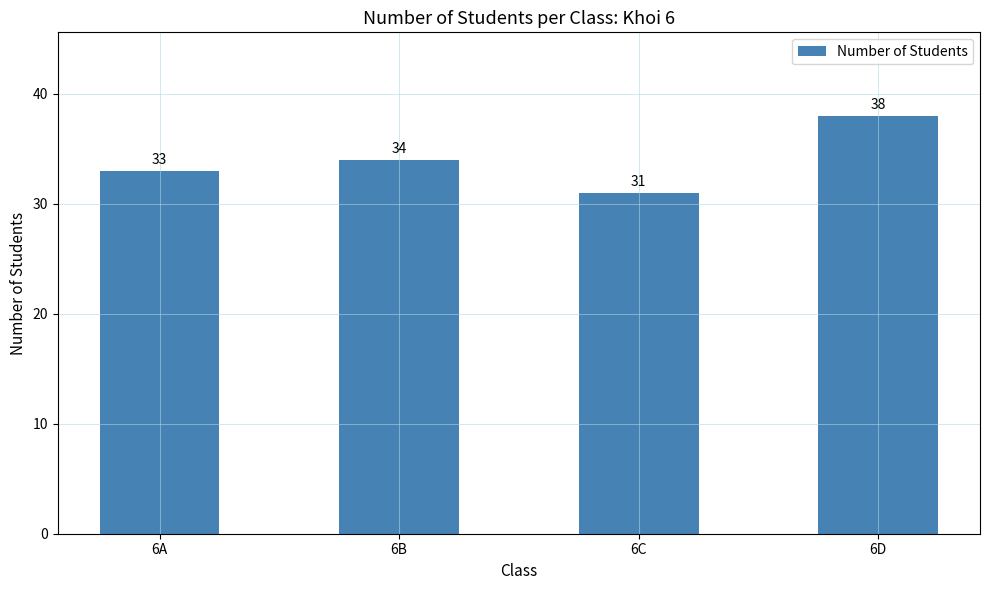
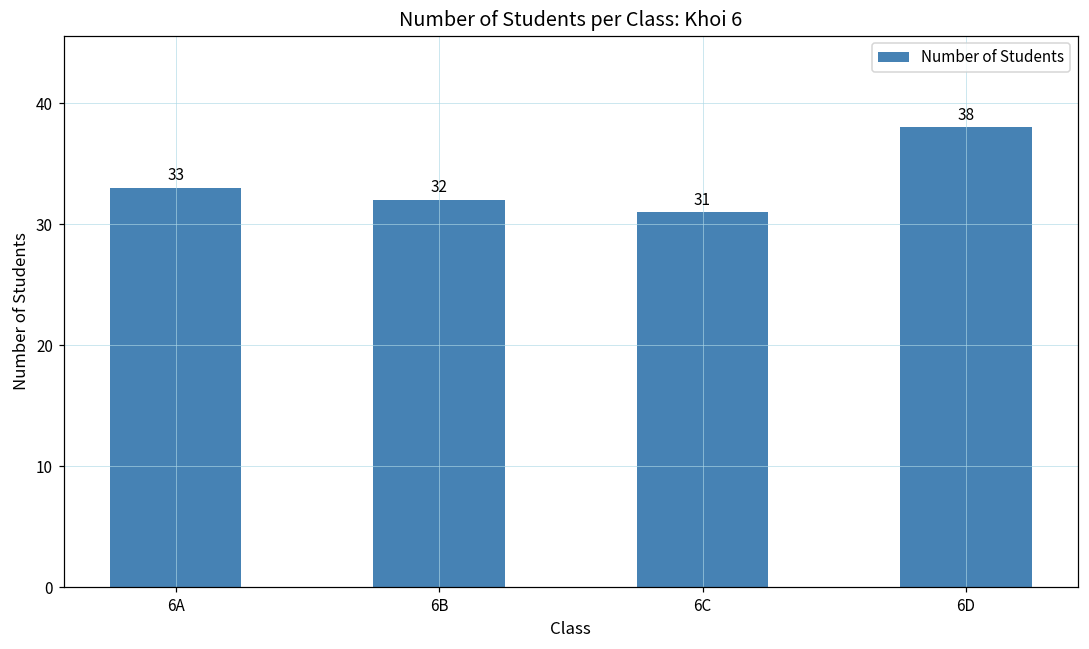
6B: 34 -> 32
